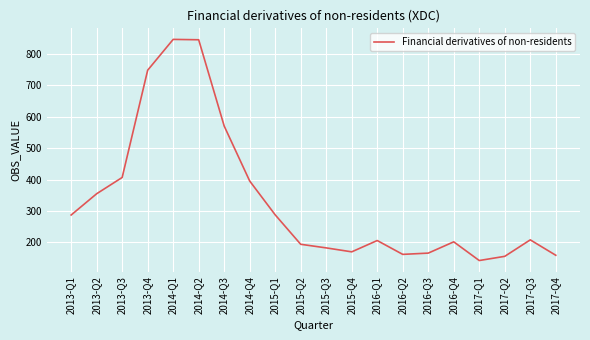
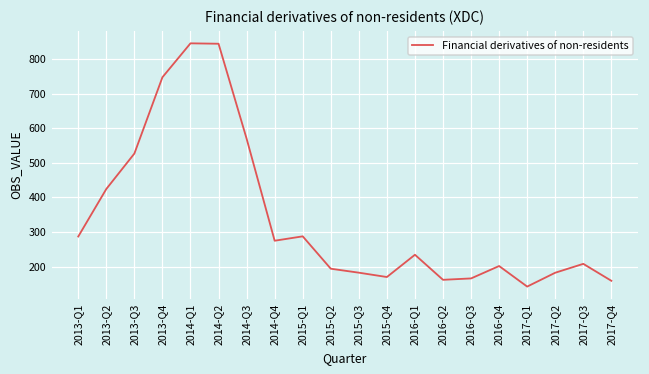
2013-Q2: 350 -> 420
2013-Q3: 410 -> 530
2014-Q4: 400 -> 270
2016-Q1: 210 -> 230
2017-Q2: 160 -> 180
